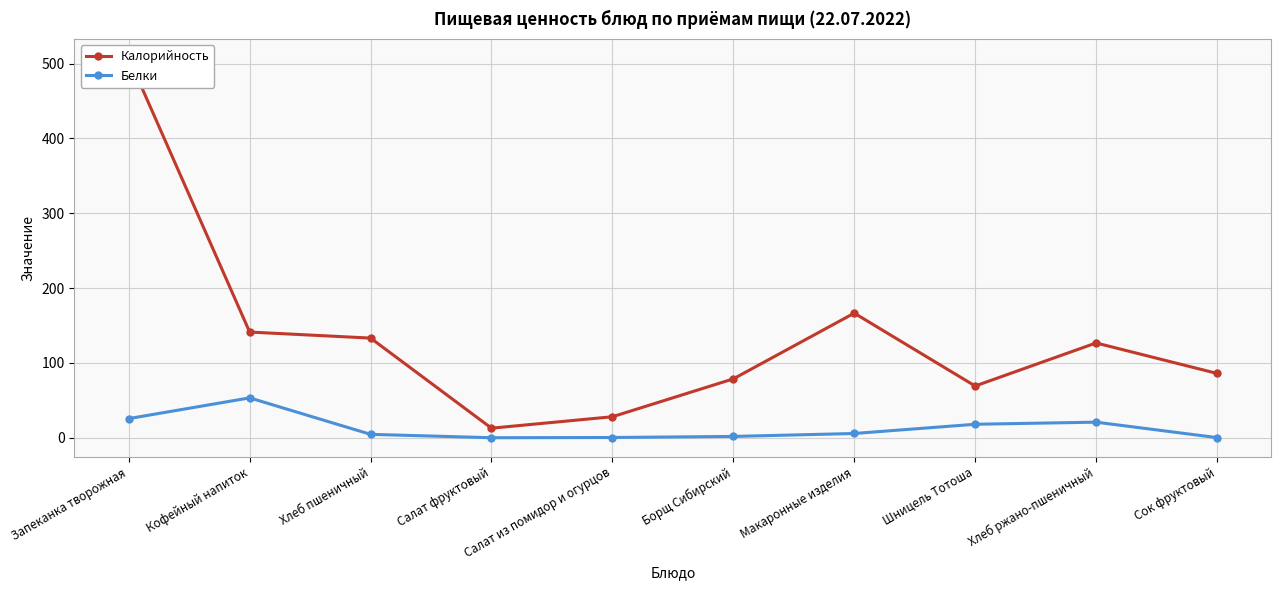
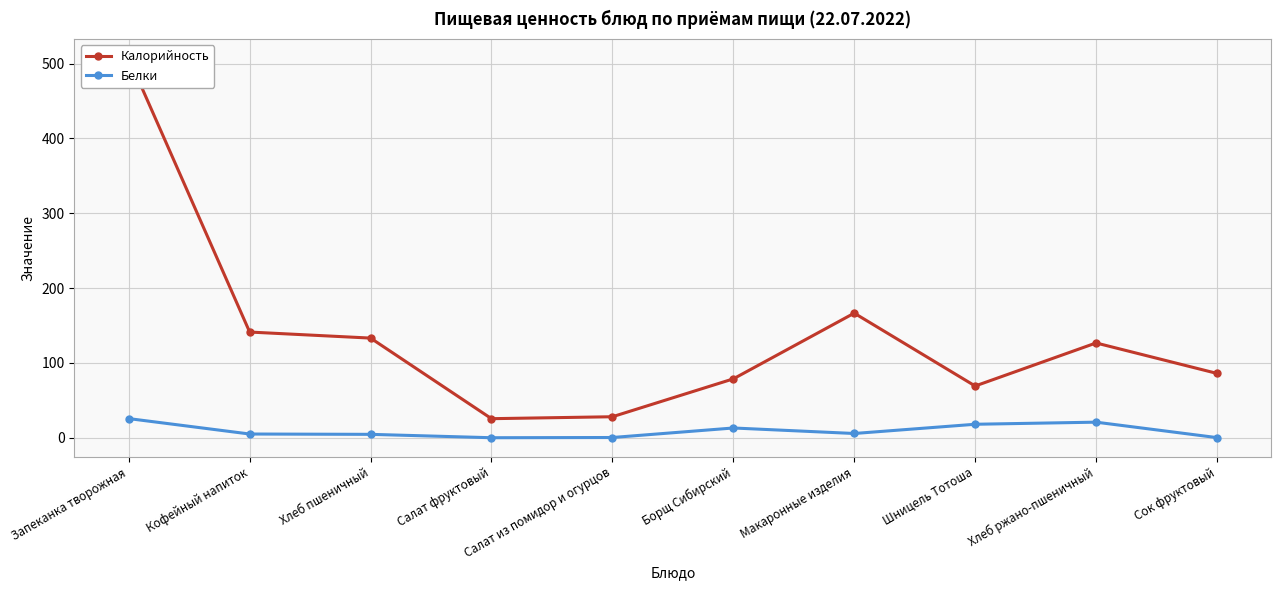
Белки, Кофейный напиток: 50 -> 10
Калорийность, Салат фруктовый: 10 -> 30
Белки, Борщ Сибирский: 0 -> 10
